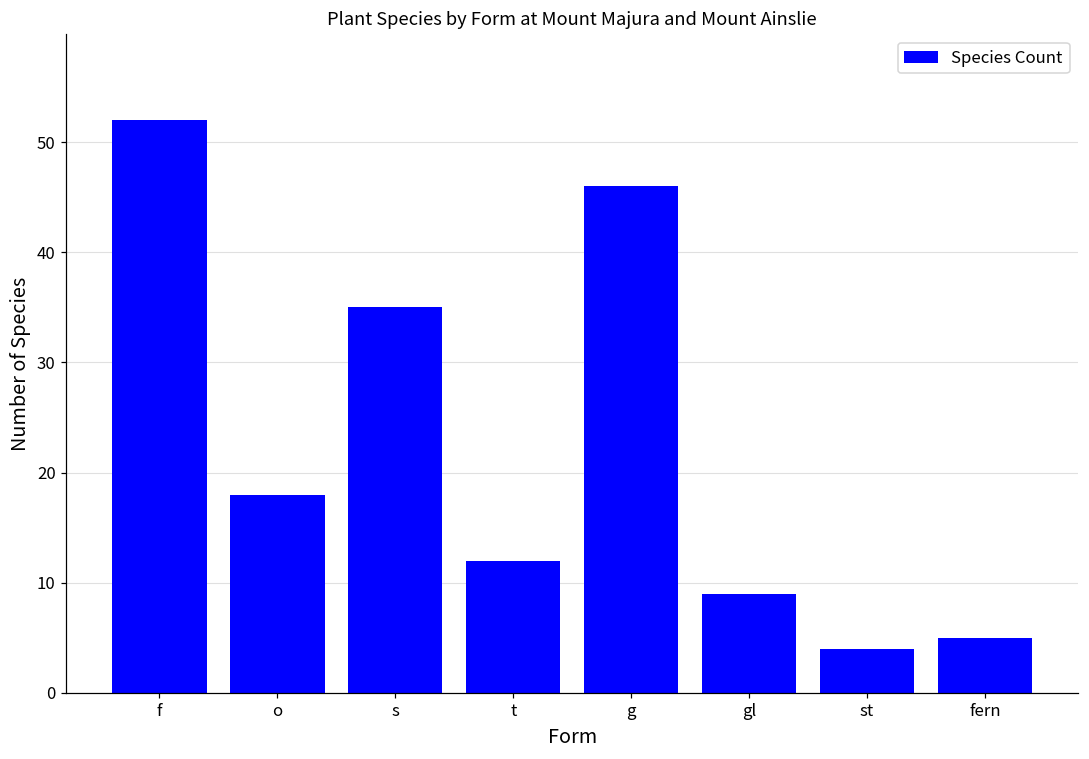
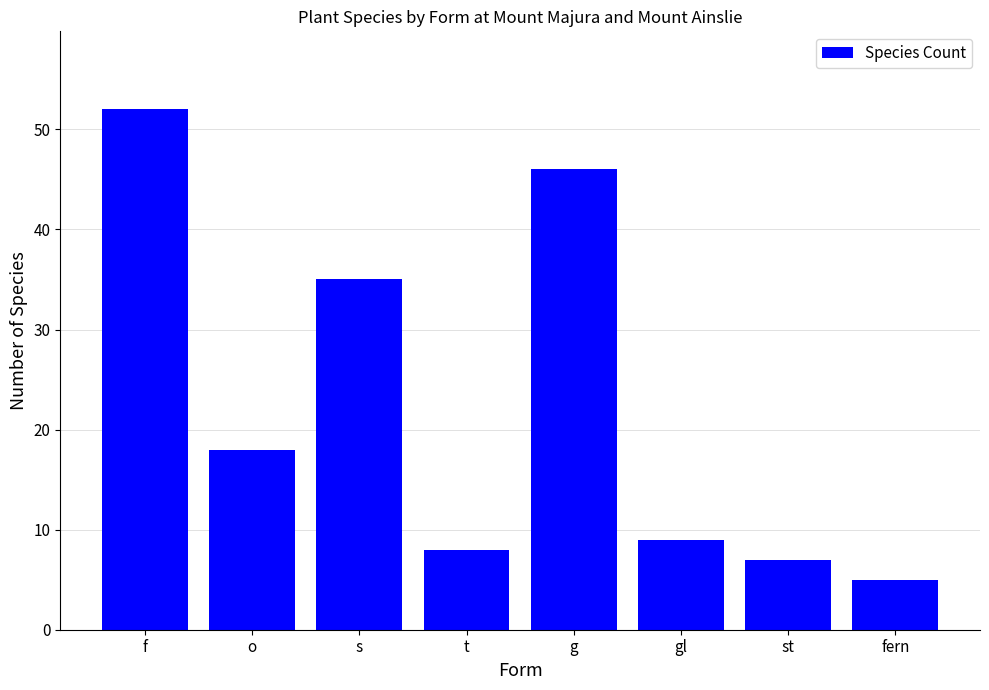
t: 12 -> 8
st: 4 -> 7
